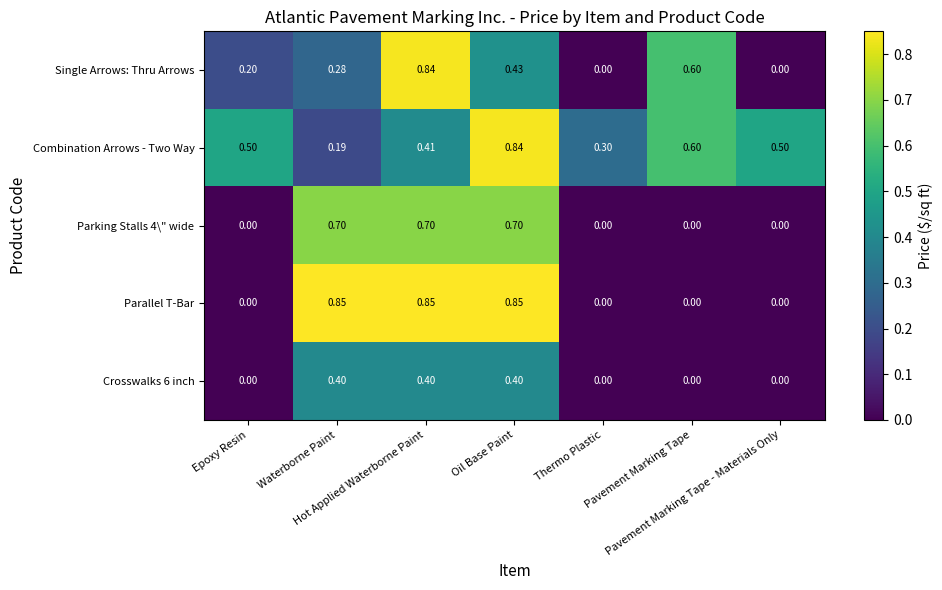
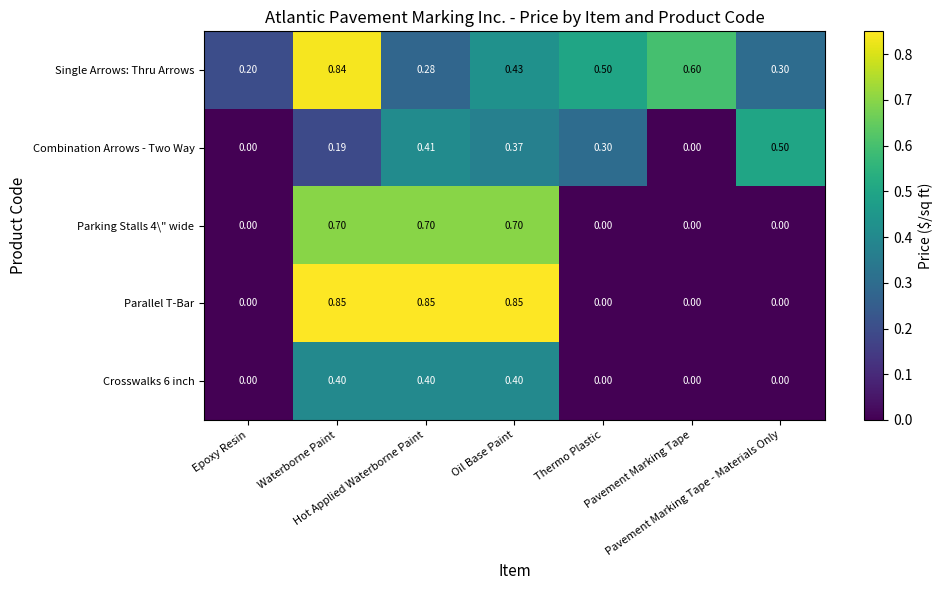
Single Arrows: Thru Arrows, Waterborne Paint: 0.28 -> 0.84
Single Arrows: Thru Arrows, Hot Applied Waterborne Paint: 0.84 -> 0.28
Single Arrows: Thru Arrows, Thermo Plastic: 0.00 -> 0.50
Single Arrows: Thru Arrows, Pavement Marking Tape - Materials Only: 0.00 -> 0.30
Combination Arrows - Two Way, Epoxy Resin: 0.50 -> 0.00
Combination Arrows - Two Way, Oil Base Paint: 0.84 -> 0.37
Combination Arrows - Two Way, Pavement Marking Tape: 0.60 -> 0.00
